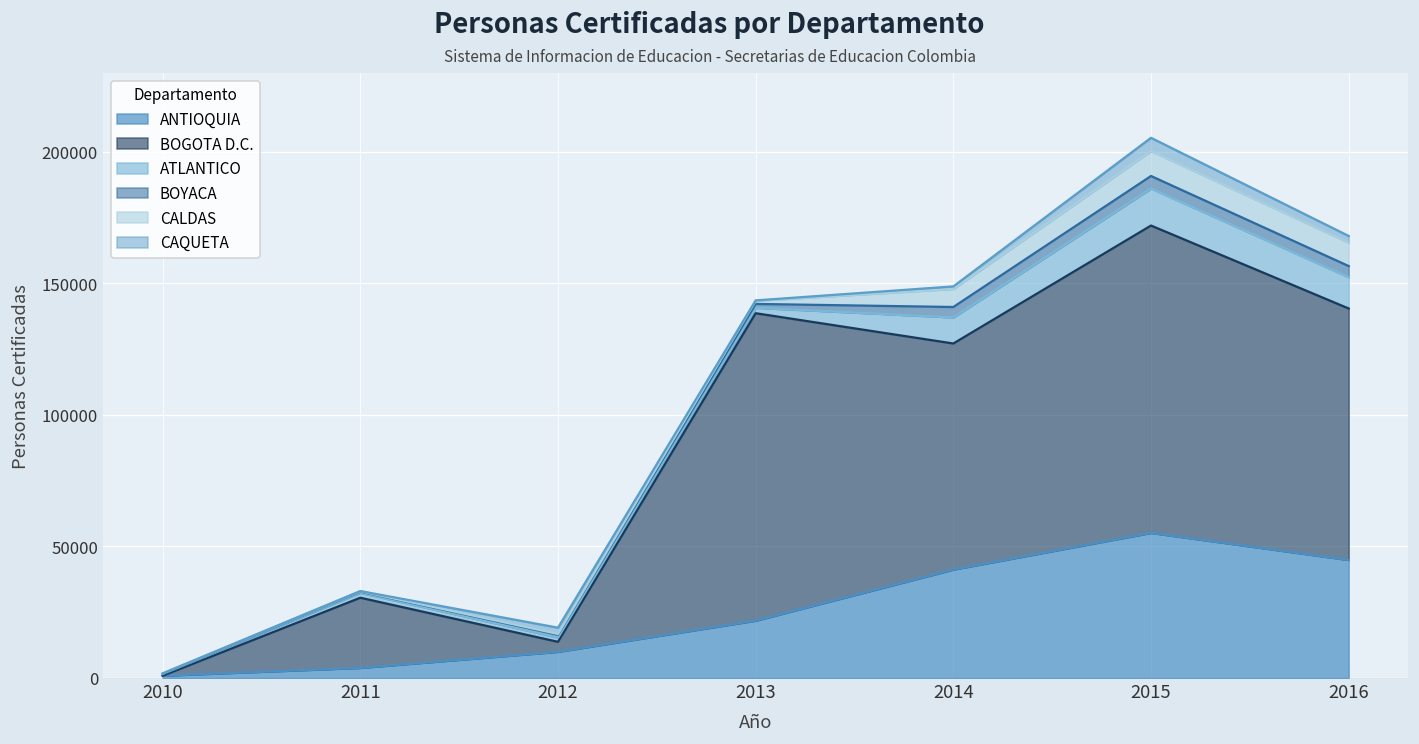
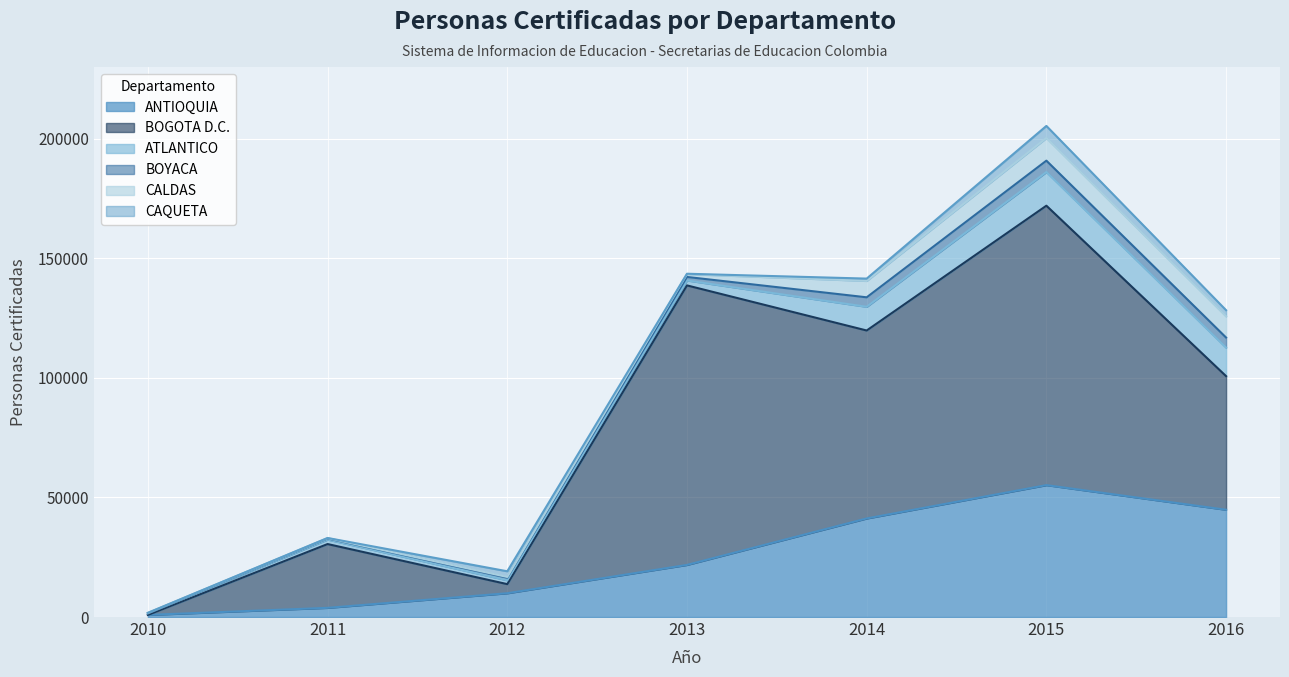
BOGOTA D.C., 2014: 86000 -> 79000
BOGOTA D.C., 2016: 96000 -> 56000
